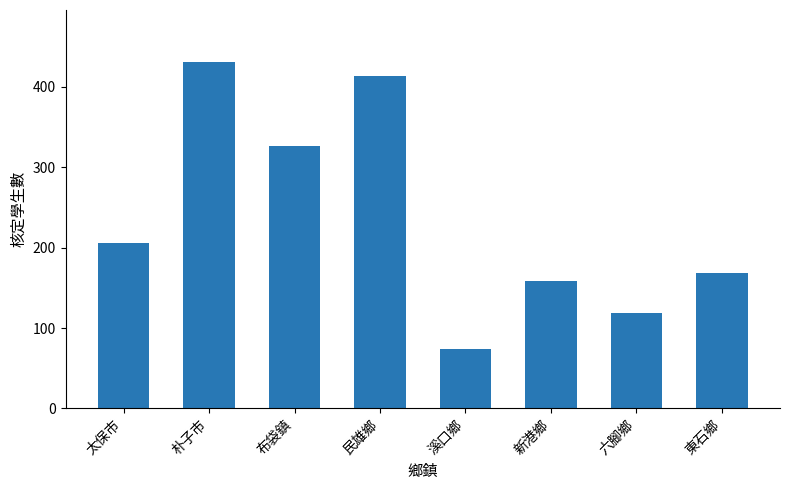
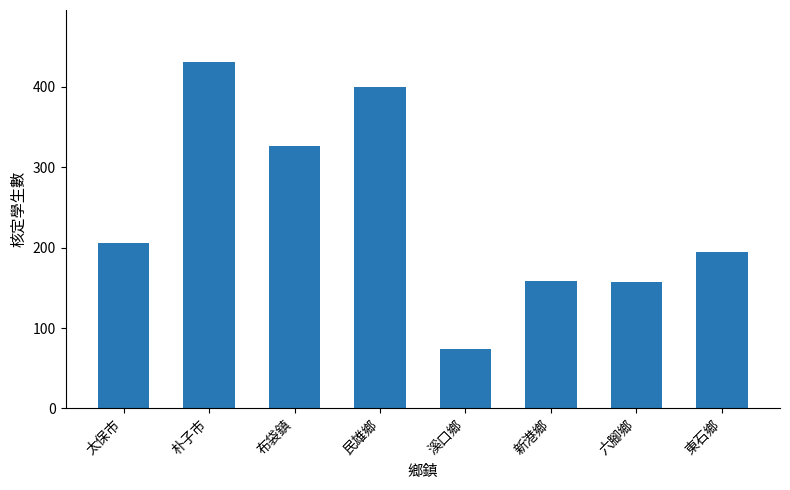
民雄鄉: 410 -> 400
六腳鄉: 120 -> 160
東石鄉: 170 -> 200
